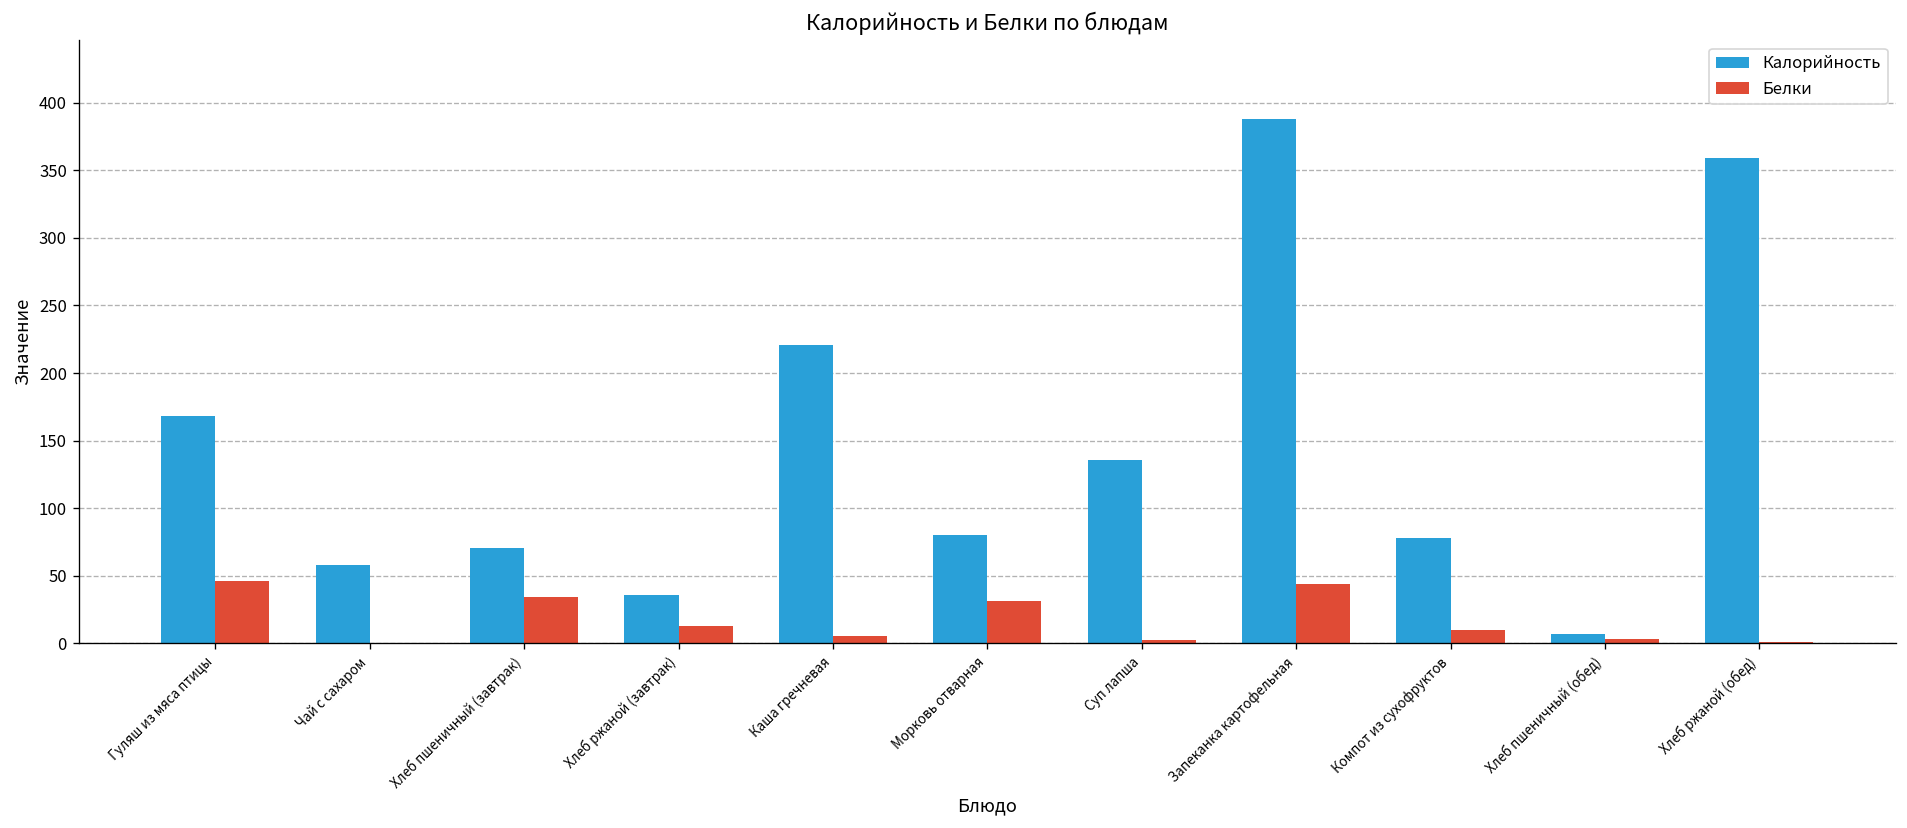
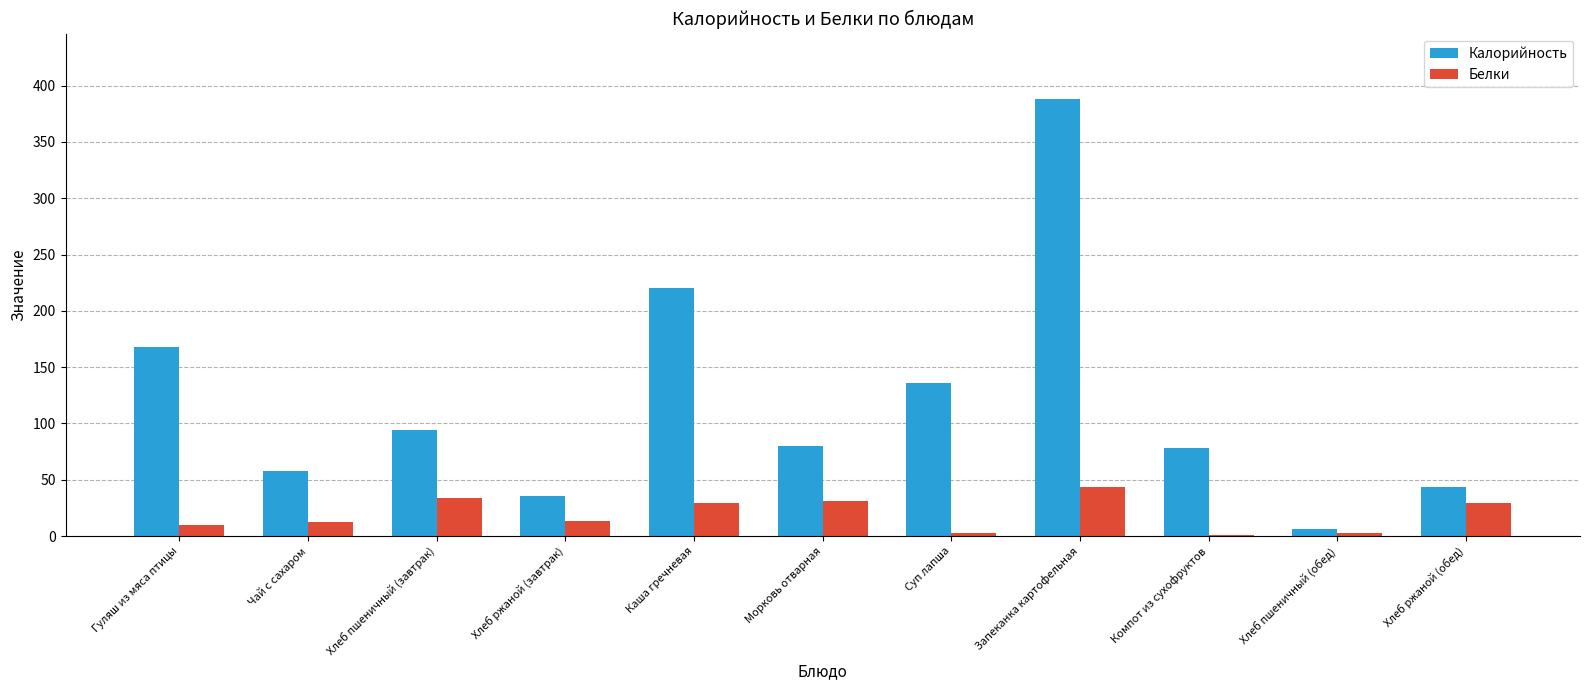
Белки, Гуляш из мяса птицы: 46 -> 10
Белки, Чай с сахаром: 0 -> 13
Калорийность, Хлеб пшеничный (завтрак): 71 -> 94
Белки, Каша гречневая: 5 -> 30
Белки, Компот из сухофруктов: 10 -> 1
Калорийность, Хлеб ржаной (обед): 359 -> 44
Белки, Хлеб ржаной (обед): 1 -> 29
